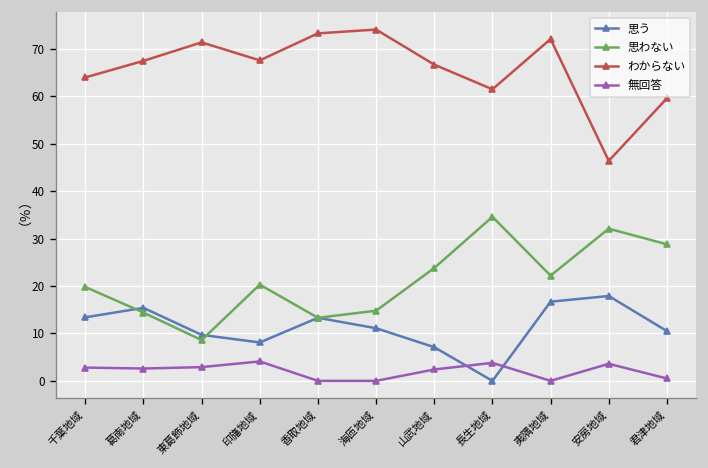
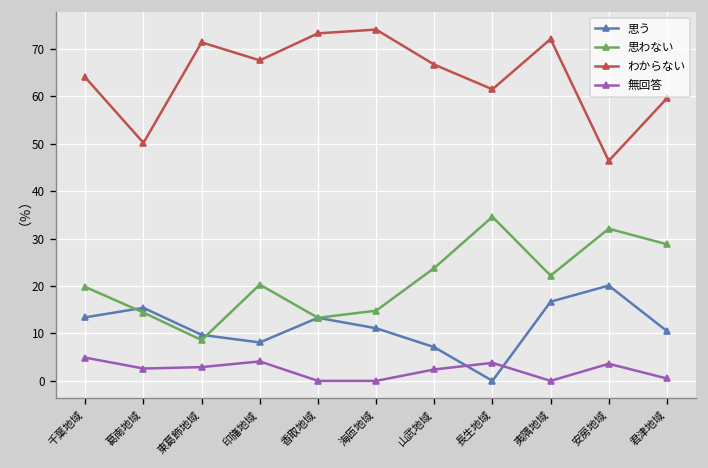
無回答, 千葉地域: 3 -> 5
わからない, 葛南地域: 68 -> 50
思う, 安房地域: 18 -> 20
